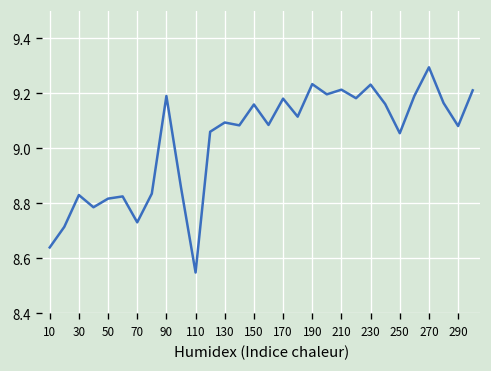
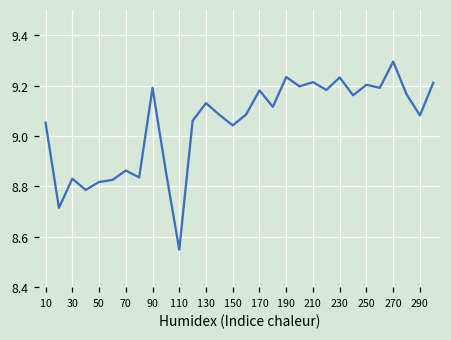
10: 8.64 -> 9.05
70: 8.73 -> 8.86
130: 9.09 -> 9.13
150: 9.16 -> 9.04
250: 9.05 -> 9.20
